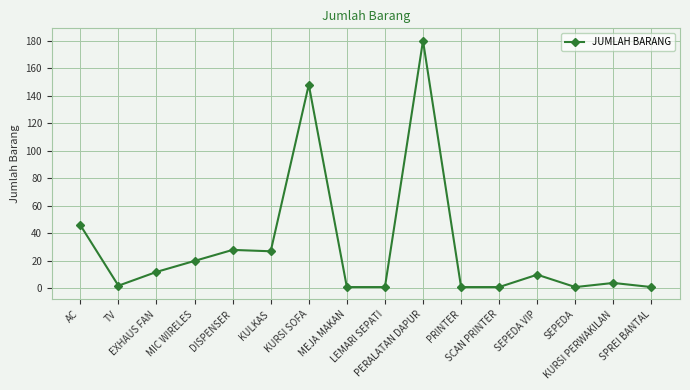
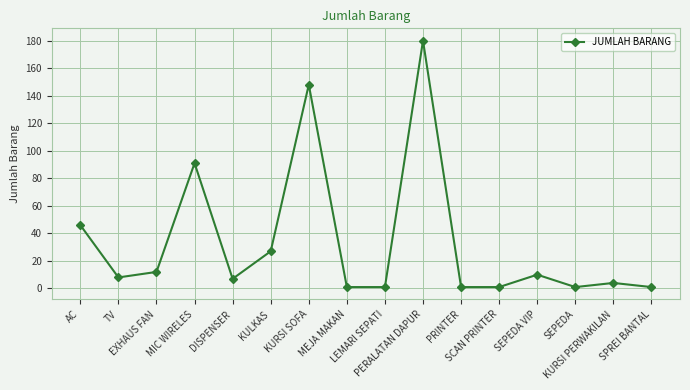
TV: 2 -> 8
MIC WIRELES: 20 -> 91
DISPENSER: 28 -> 7
